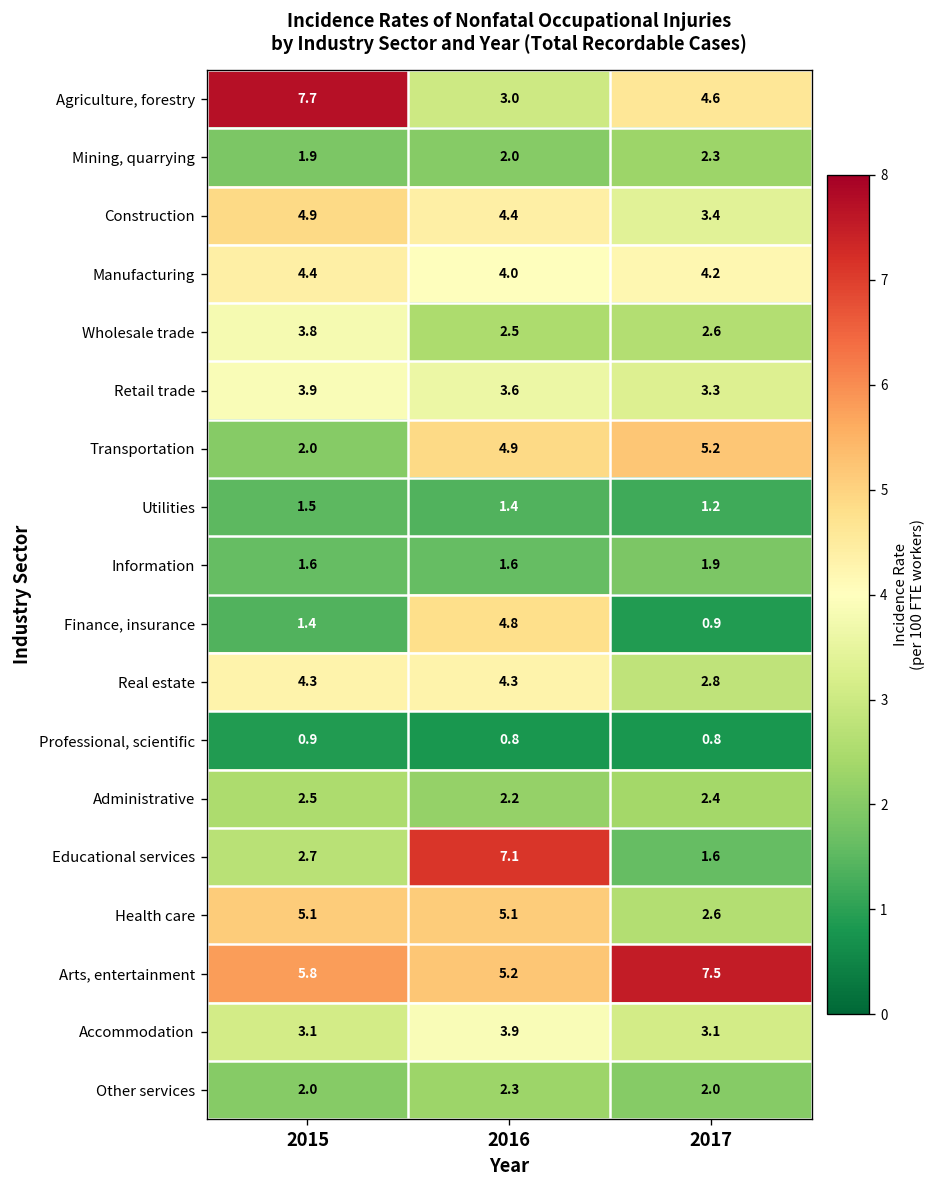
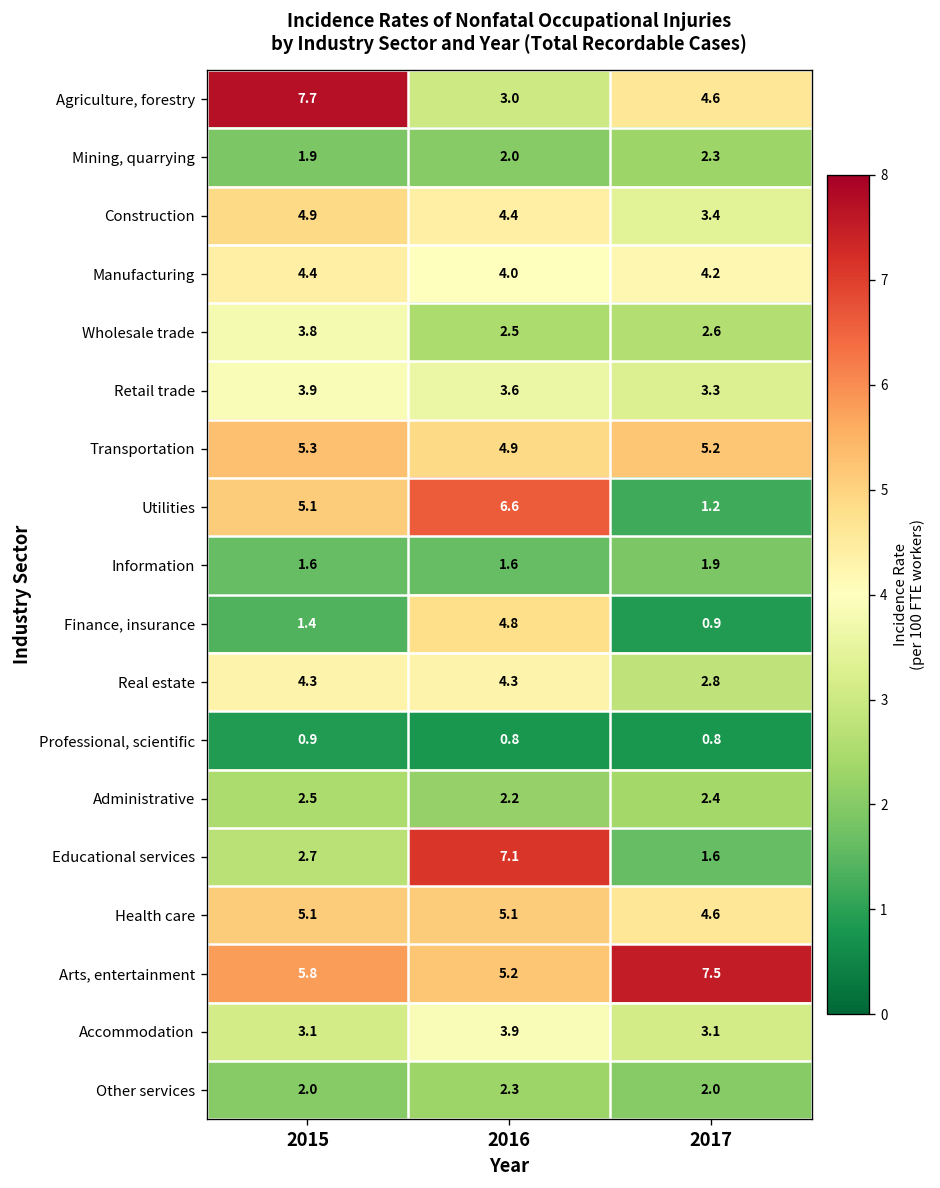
Transportation, 2015: 2.0 -> 5.3
Utilities, 2015: 1.5 -> 5.1
Utilities, 2016: 1.4 -> 6.6
Health care, 2017: 2.6 -> 4.6
